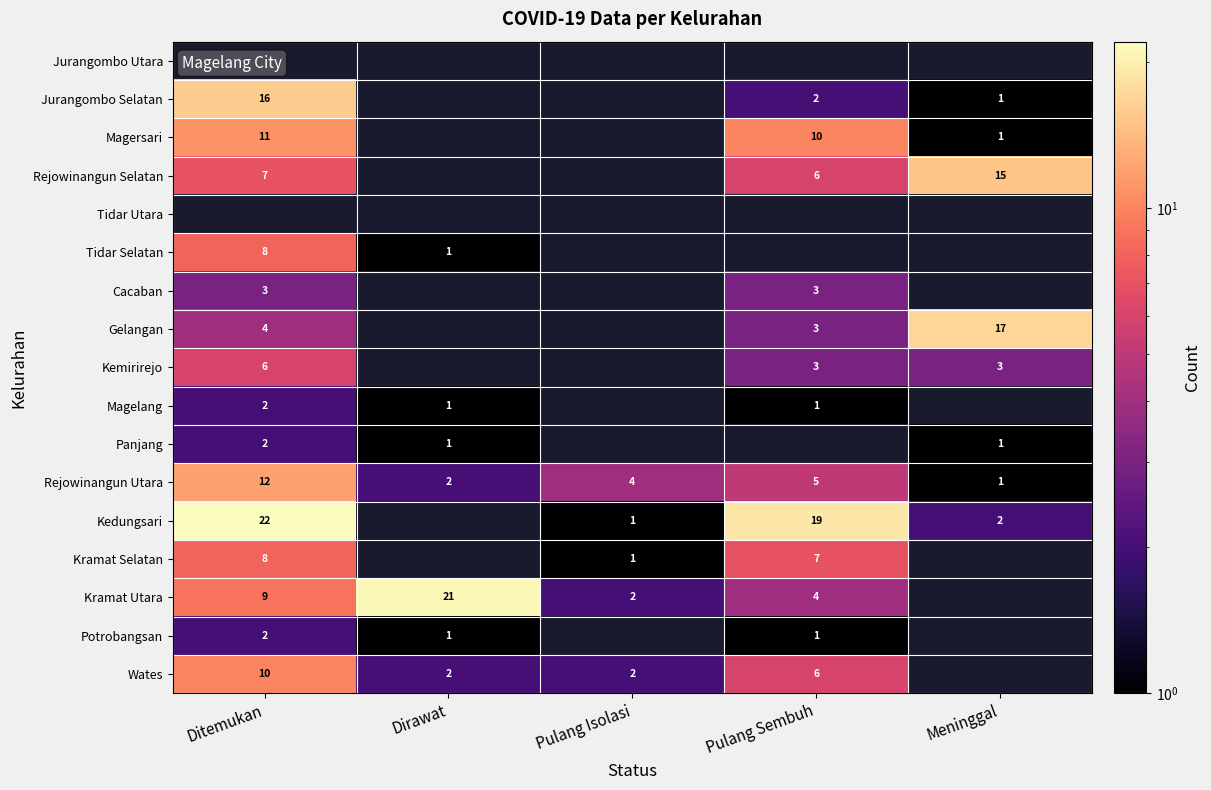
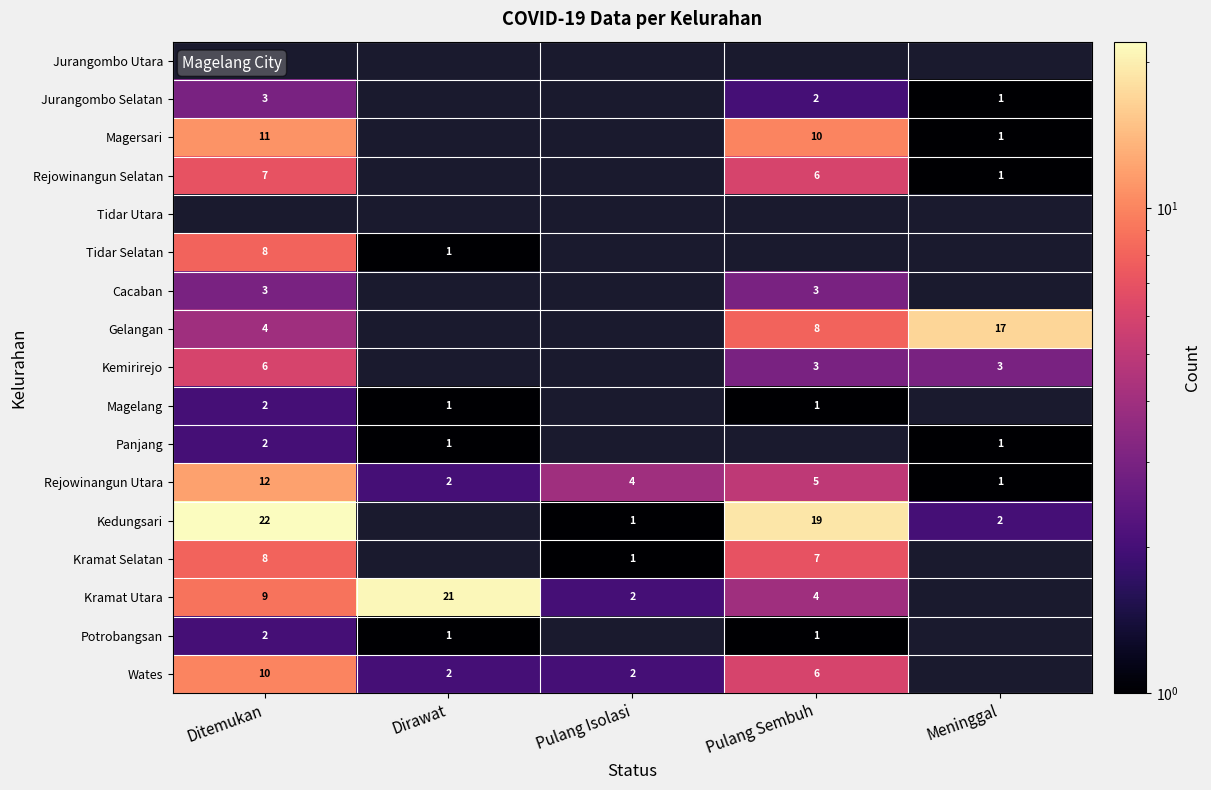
Jurangombo Selatan, Ditemukan: 16 -> 3
Rejowinangun Selatan, Meninggal: 15 -> 1
Gelangan, Pulang Sembuh: 3 -> 8
